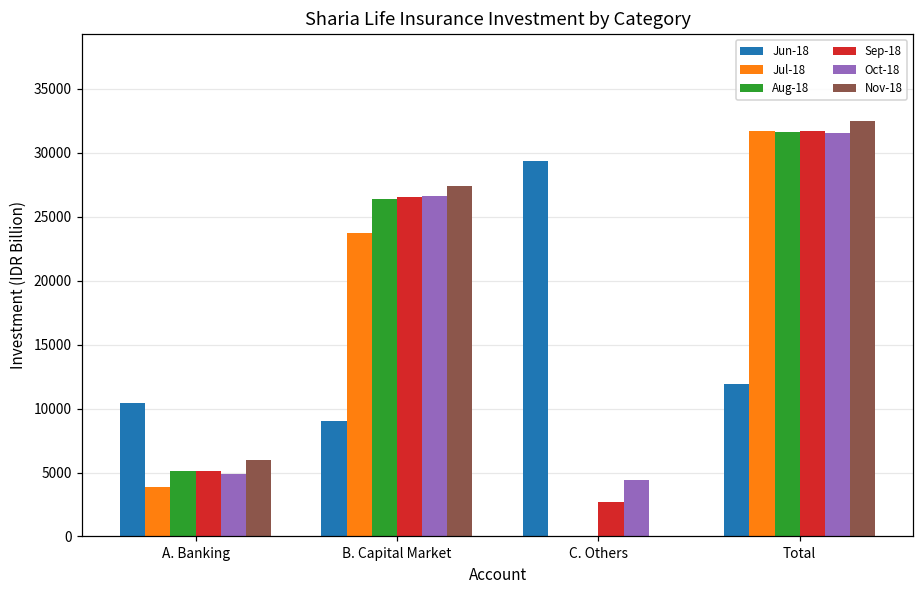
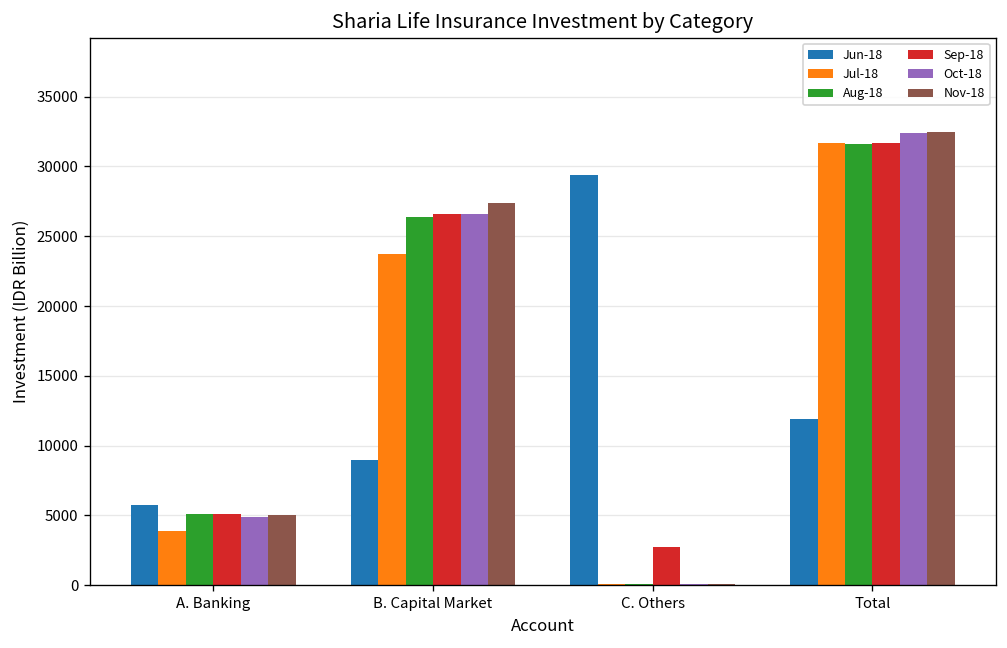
Jun-18, A. Banking: 10400 -> 5700
Nov-18, A. Banking: 6000 -> 5100
Oct-18, C. Others: 4400 -> 100
Oct-18, Total: 31500 -> 32400
